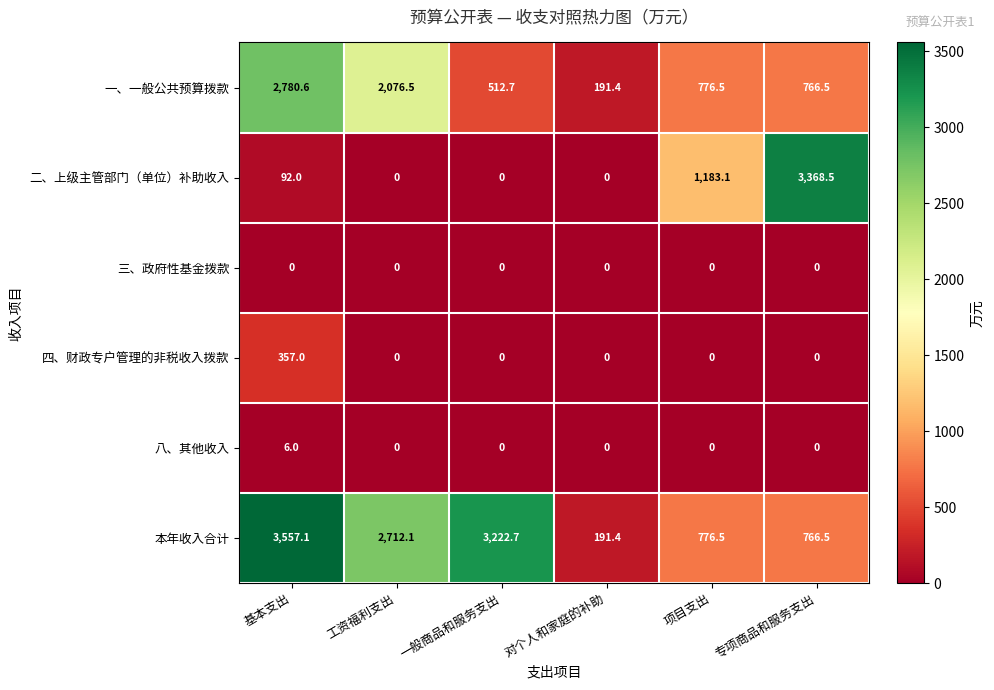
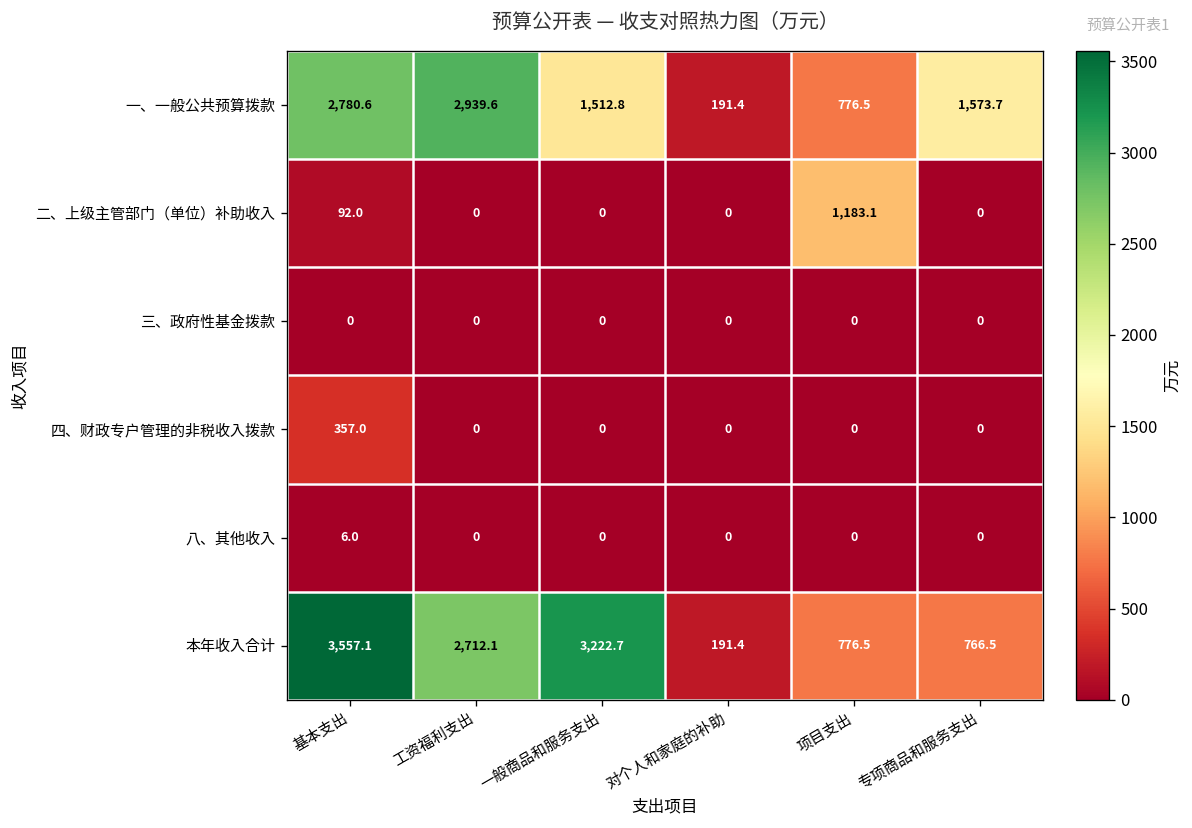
一、一般公共预算拨款, 工资福利支出: 2,076.5 -> 2,939.6
一、一般公共预算拨款, 一般商品和服务支出: 512.7 -> 1,512.8
一、一般公共预算拨款, 专项商品和服务支出: 766.5 -> 1,573.7
二、上级主管部门（单位）补助收入, 专项商品和服务支出: 3,368.5 -> 0
